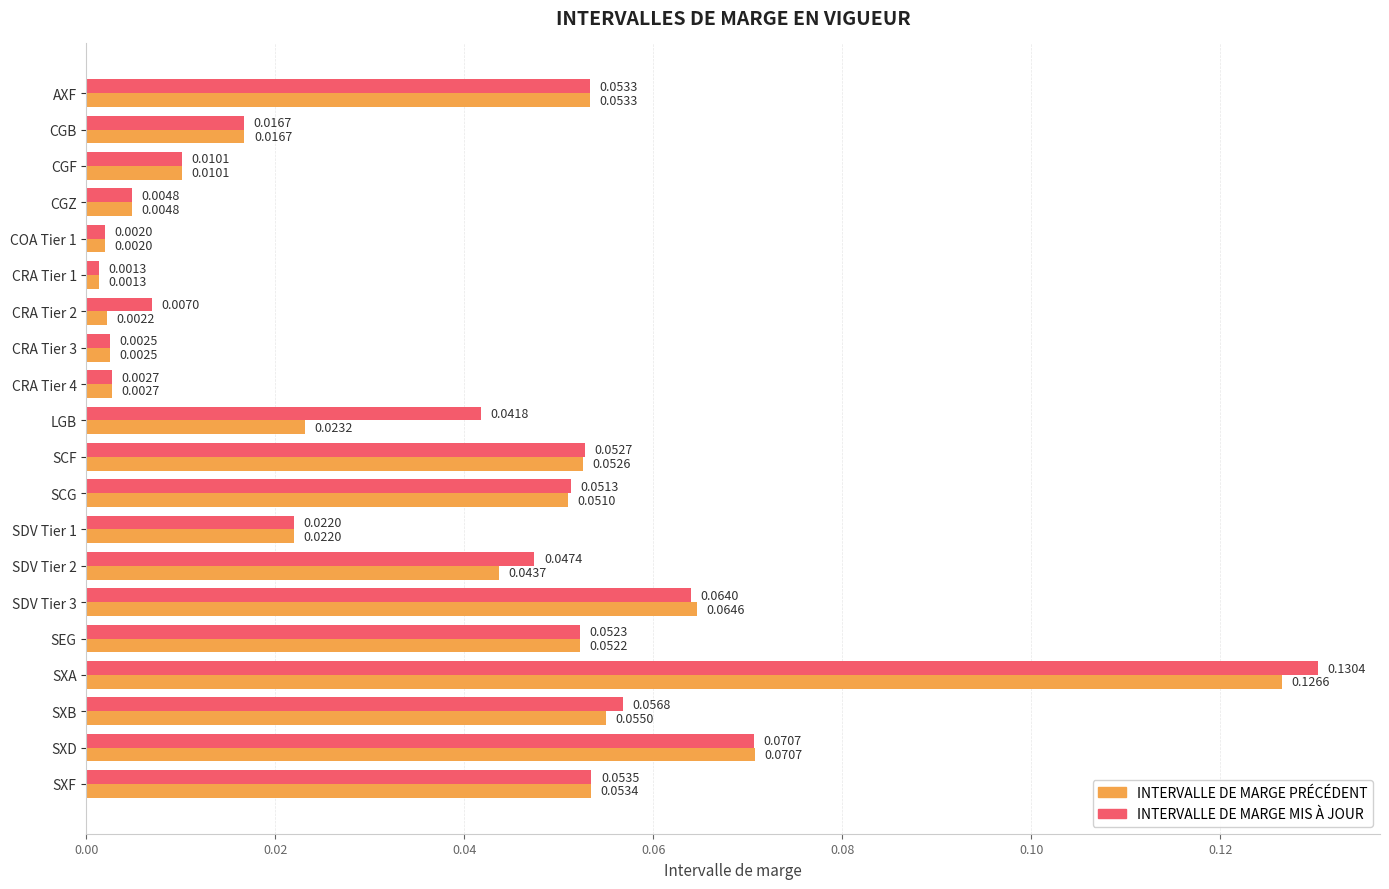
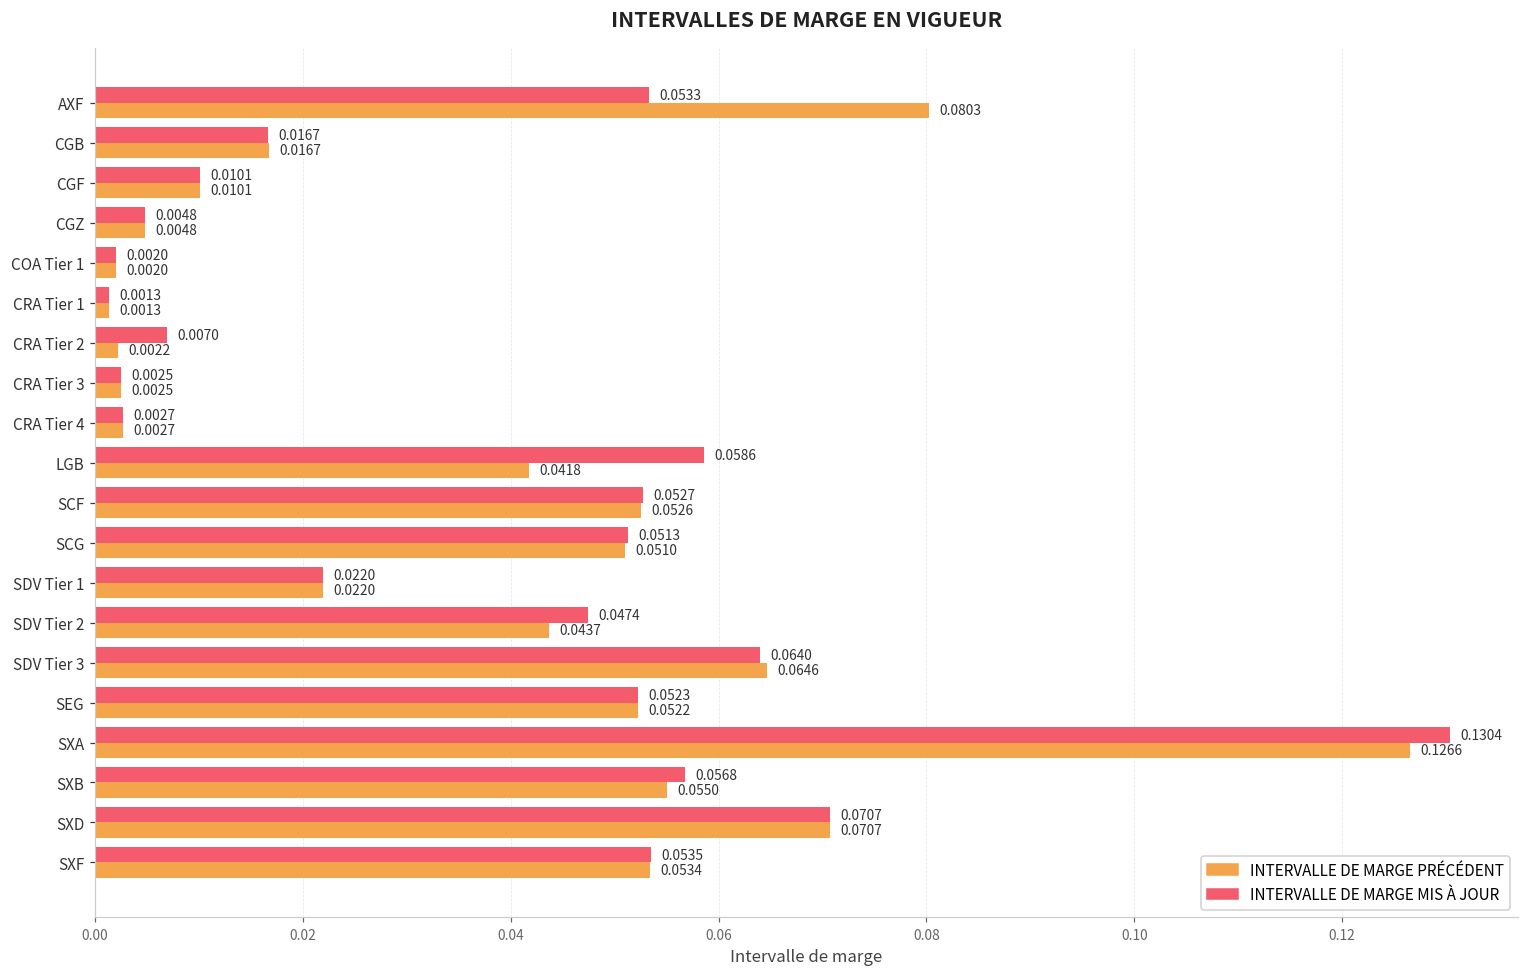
INTERVALLE DE MARGE PRÉCÉDENT, AXF: 0.0533 -> 0.0803
INTERVALLE DE MARGE MIS À JOUR, LGB: 0.0418 -> 0.0586
INTERVALLE DE MARGE PRÉCÉDENT, LGB: 0.0232 -> 0.0418
